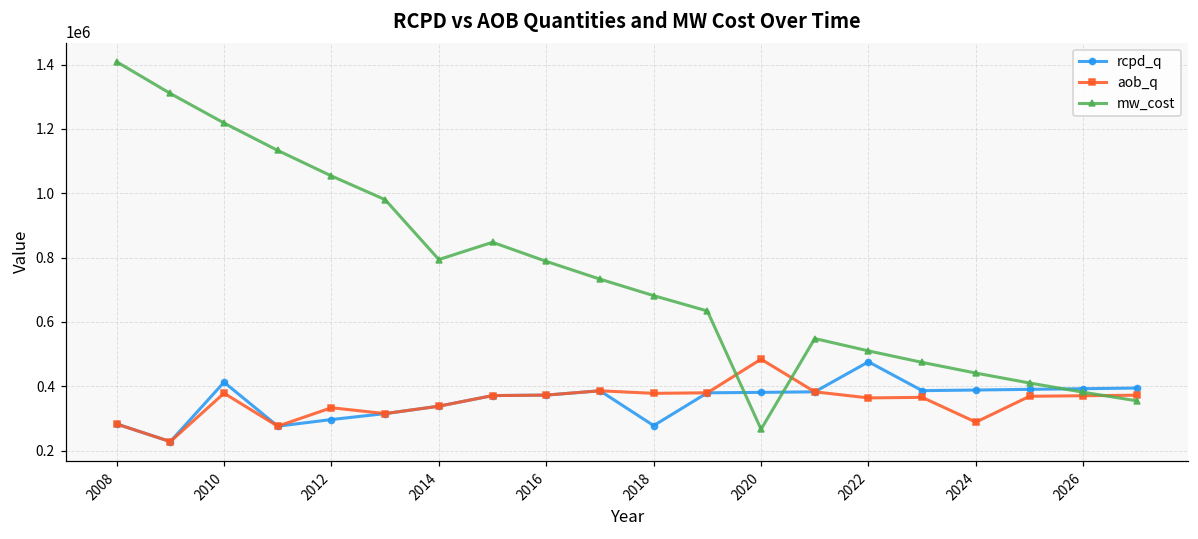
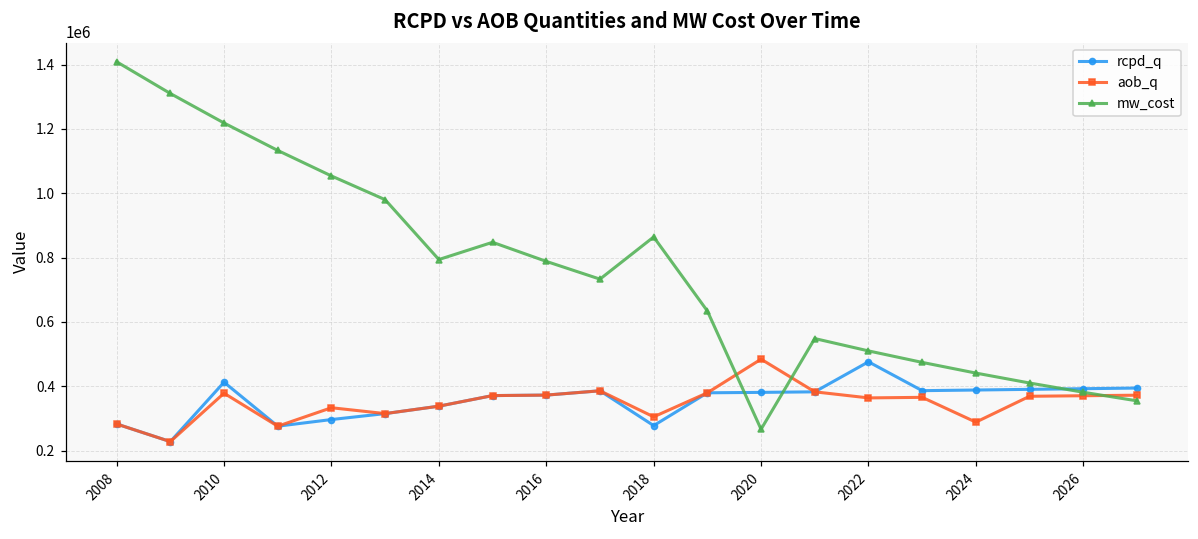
aob_q, 2018: 380000 -> 310000
mw_cost, 2018: 680000 -> 860000
